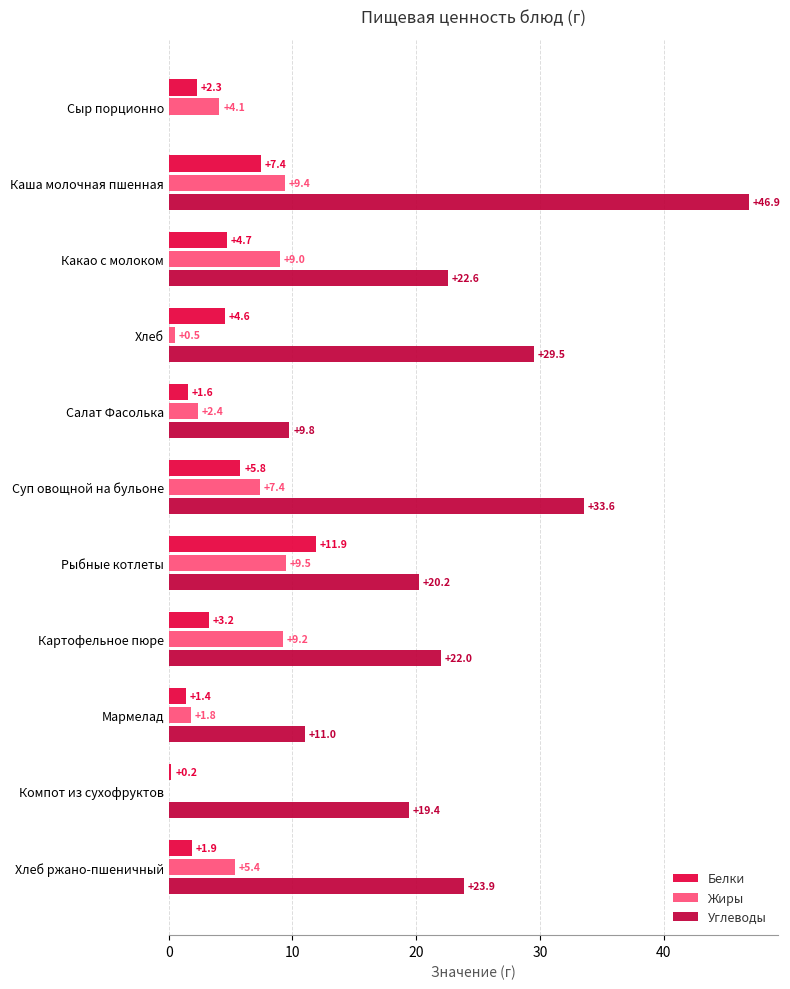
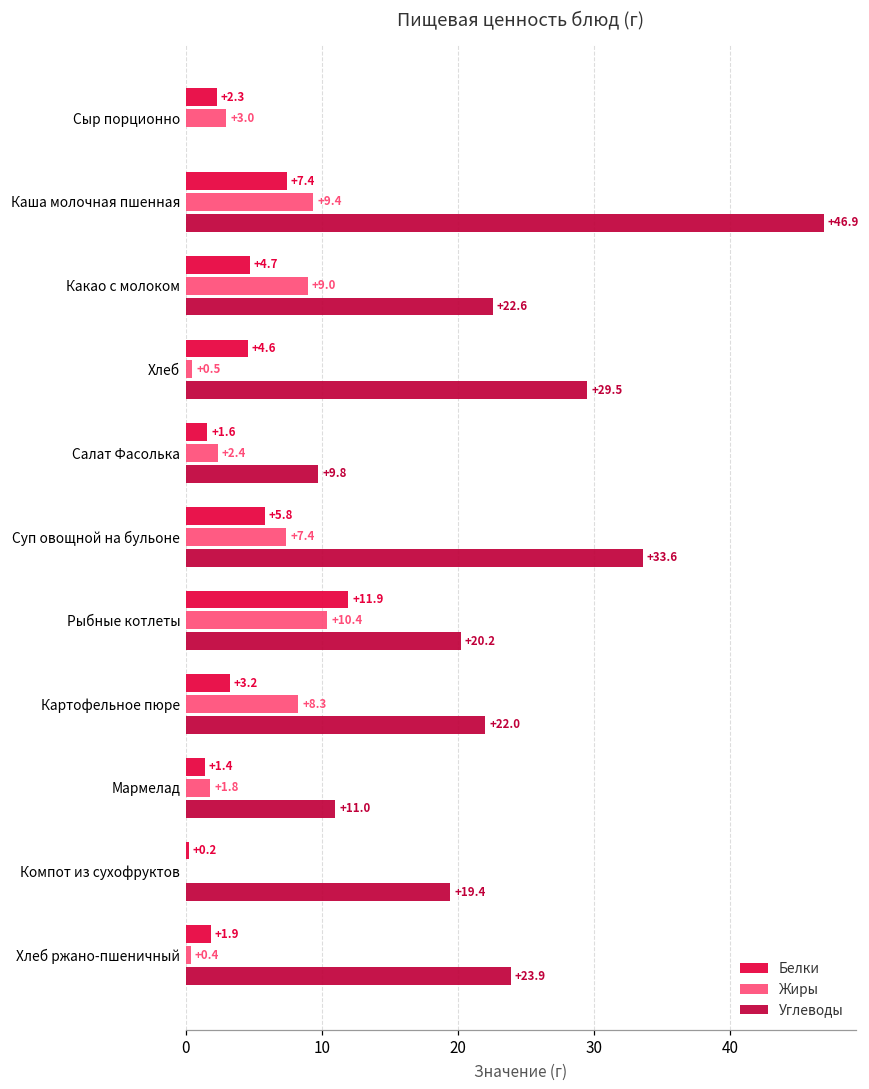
Жиры, Сыр порционно: +4.1 -> +3.0
Жиры, Рыбные котлеты: +9.5 -> +10.4
Жиры, Картофельное пюре: +9.2 -> +8.3
Жиры, Хлеб ржано-пшеничный: +5.4 -> +0.4
